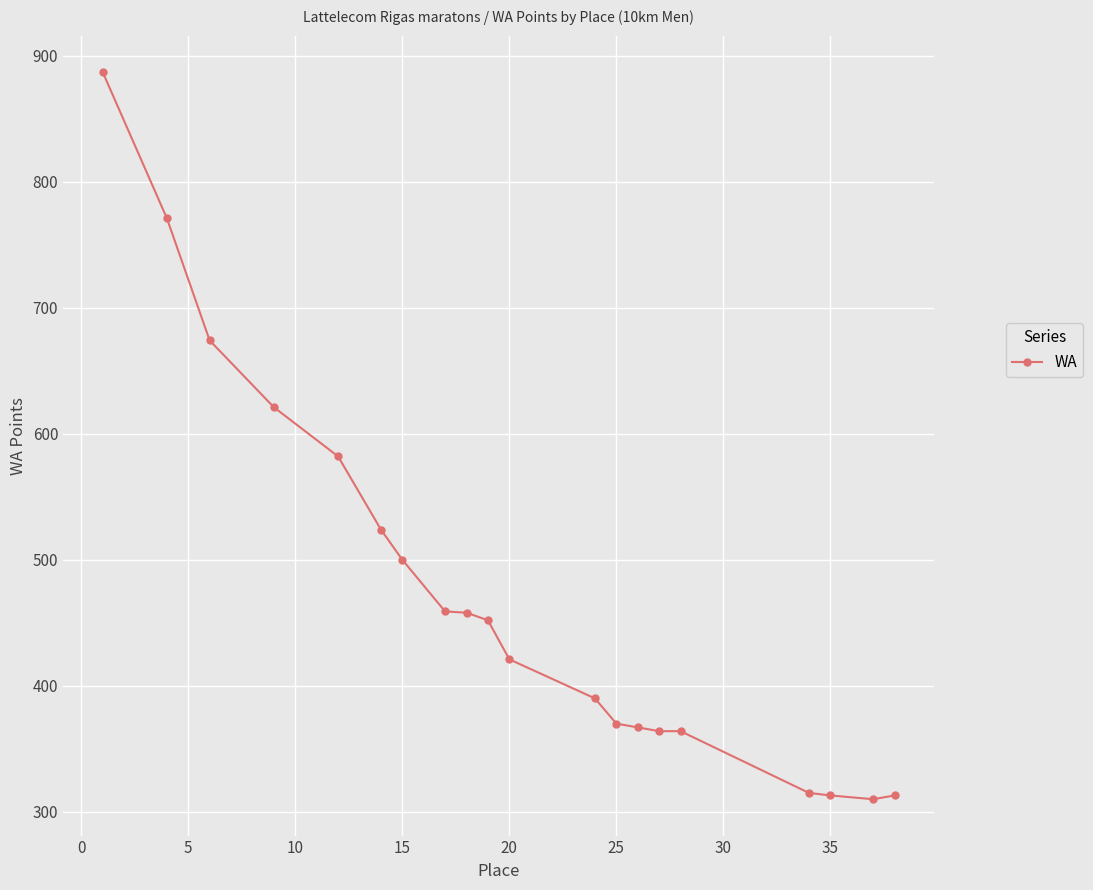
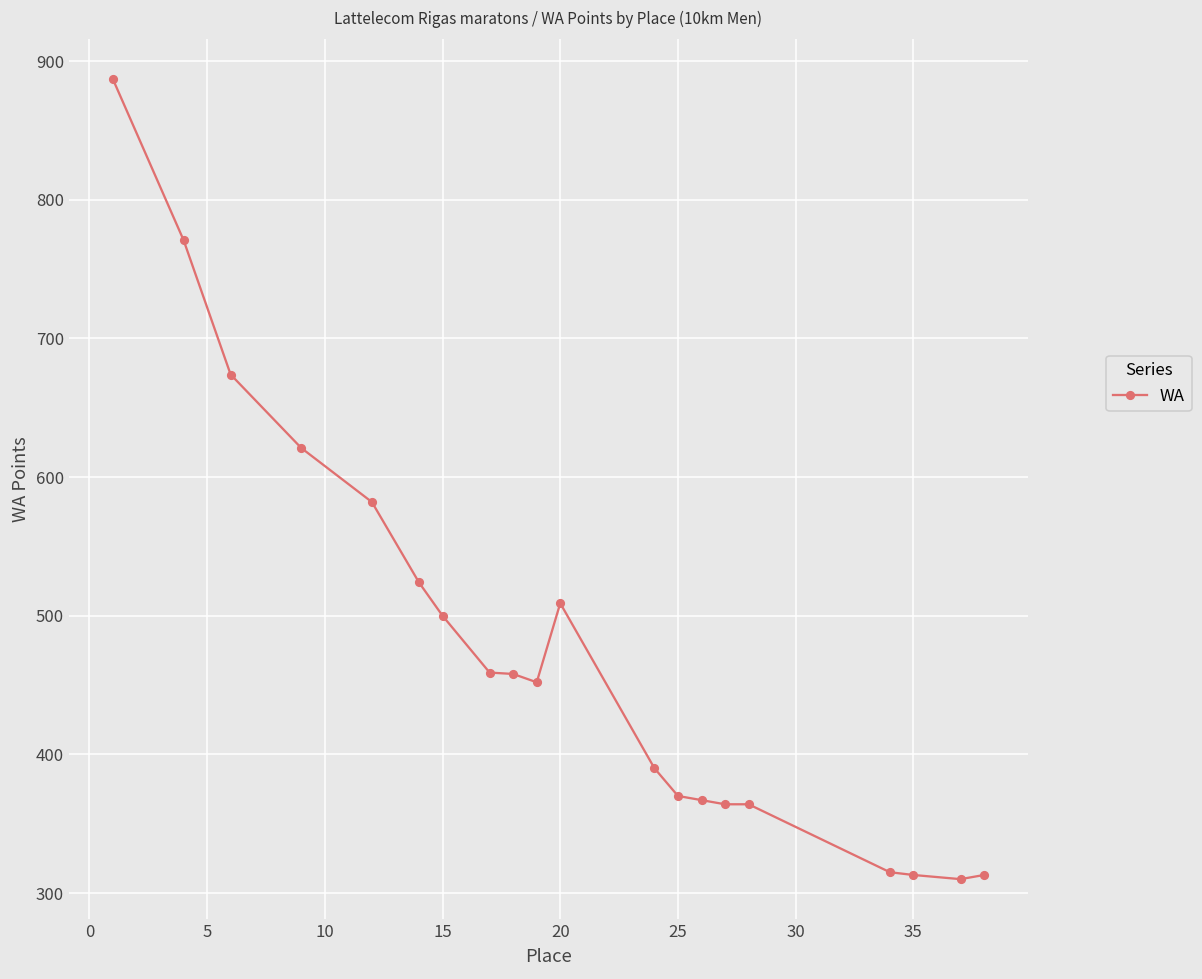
20: 421 -> 509
